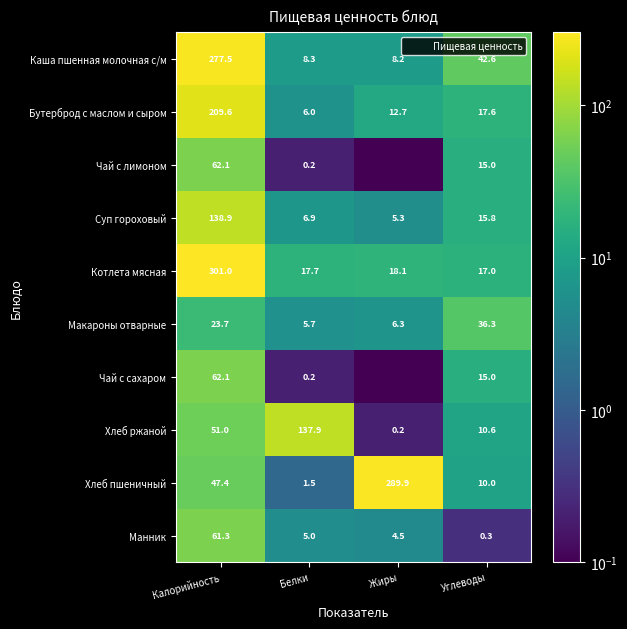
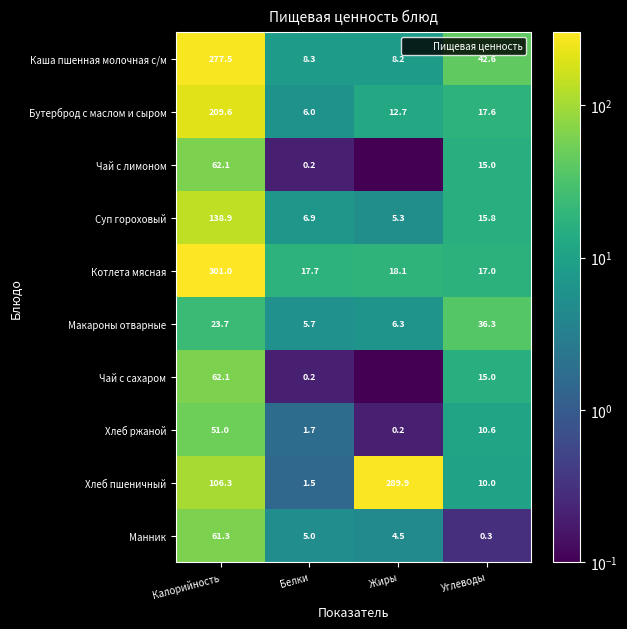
Хлеб ржаной, Белки: 137.9 -> 1.7
Хлеб пшеничный, Калорийность: 47.4 -> 106.3
